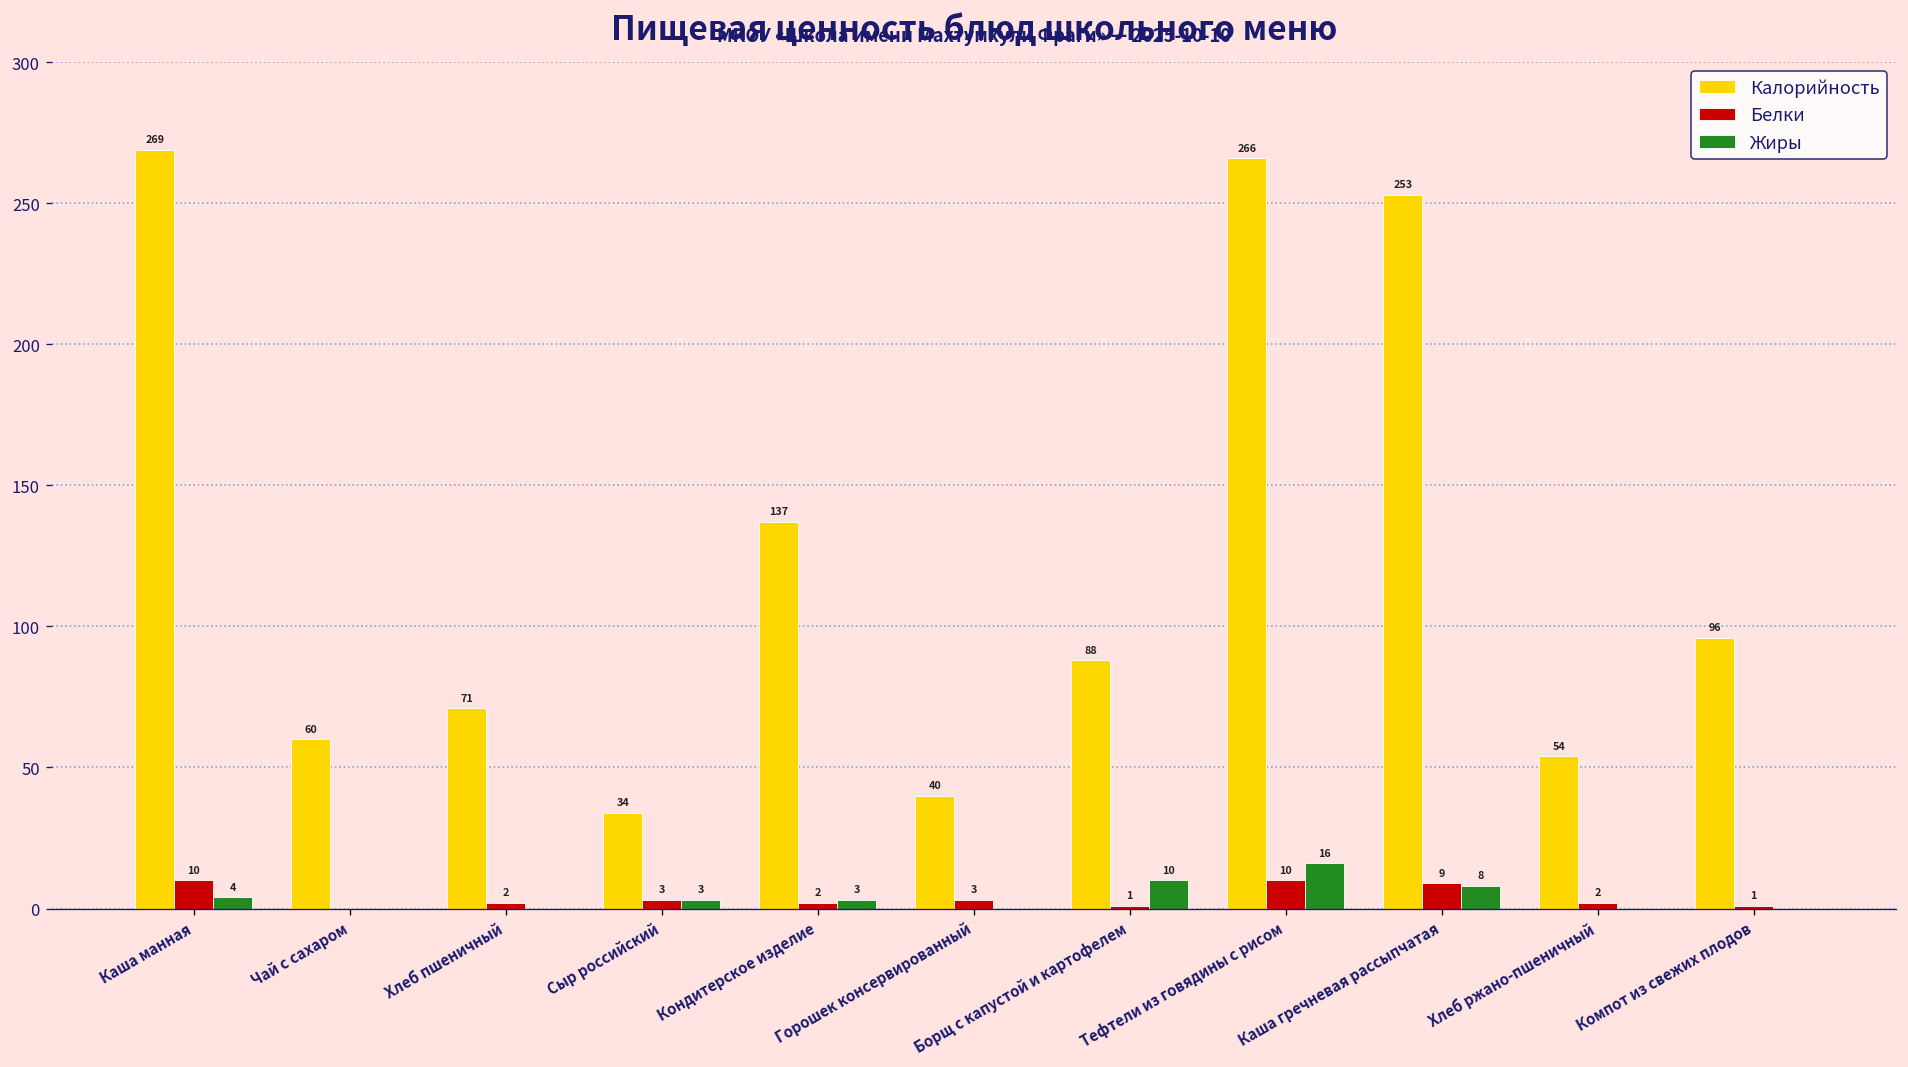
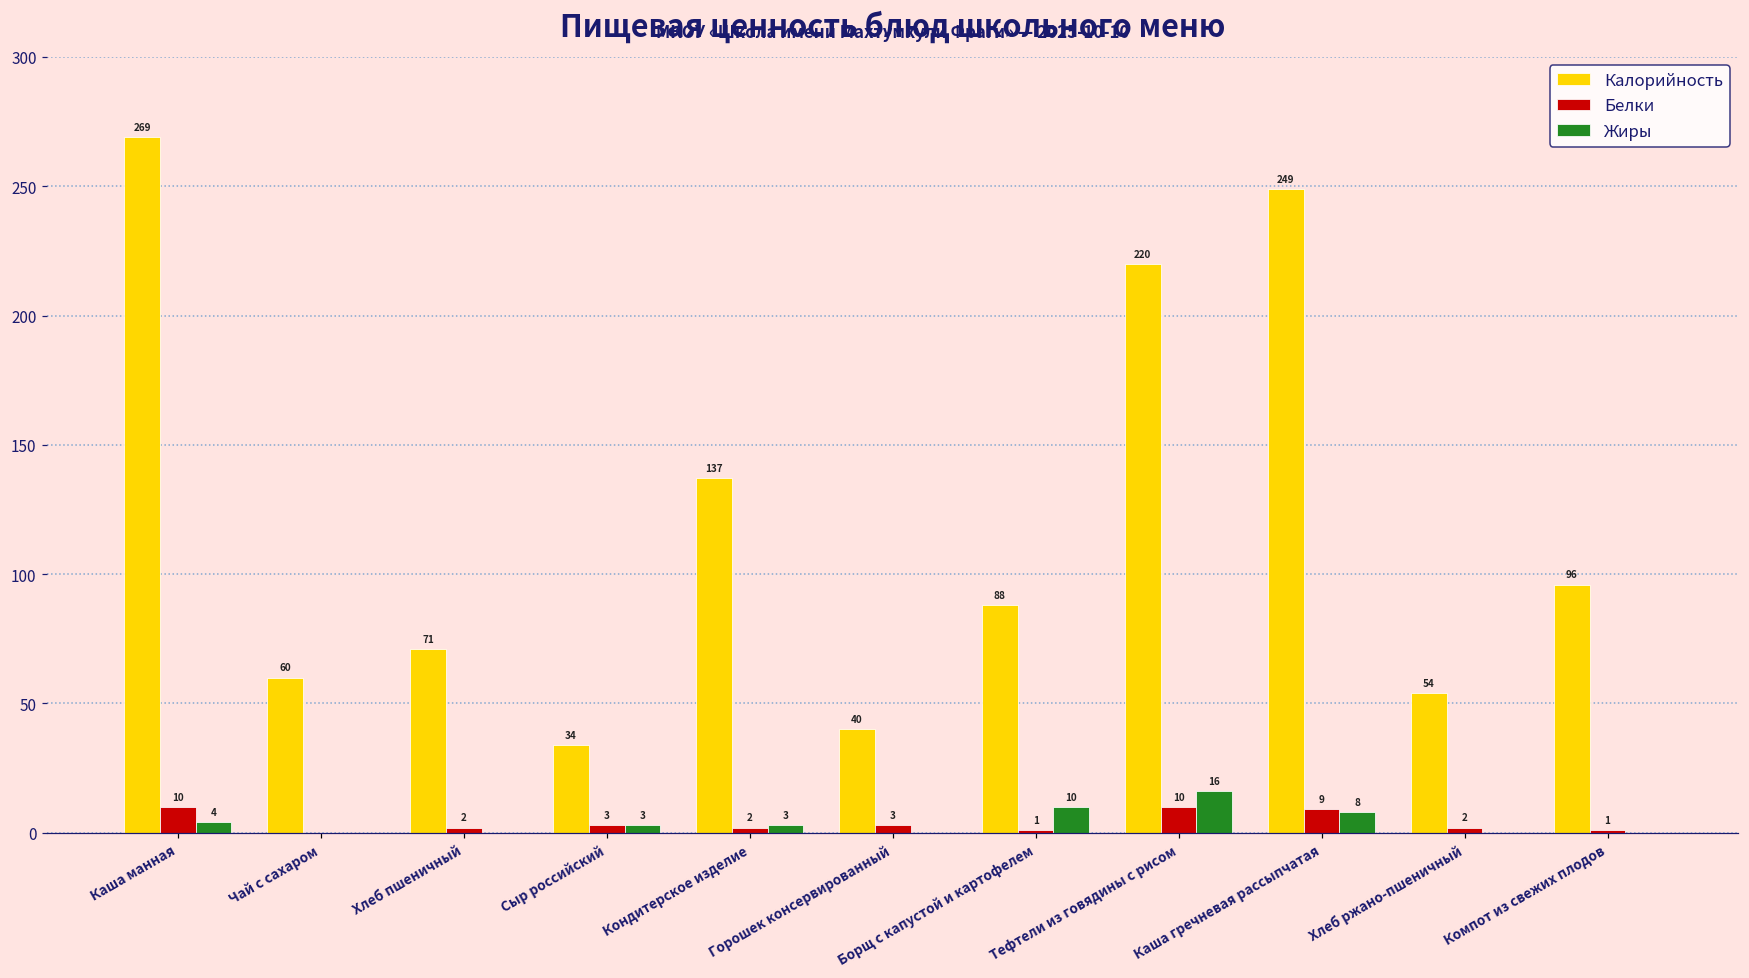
Калорийность, Тефтели из говядины с рисом: 266 -> 220
Калорийность, Каша гречневая рассыпчатая: 253 -> 249
